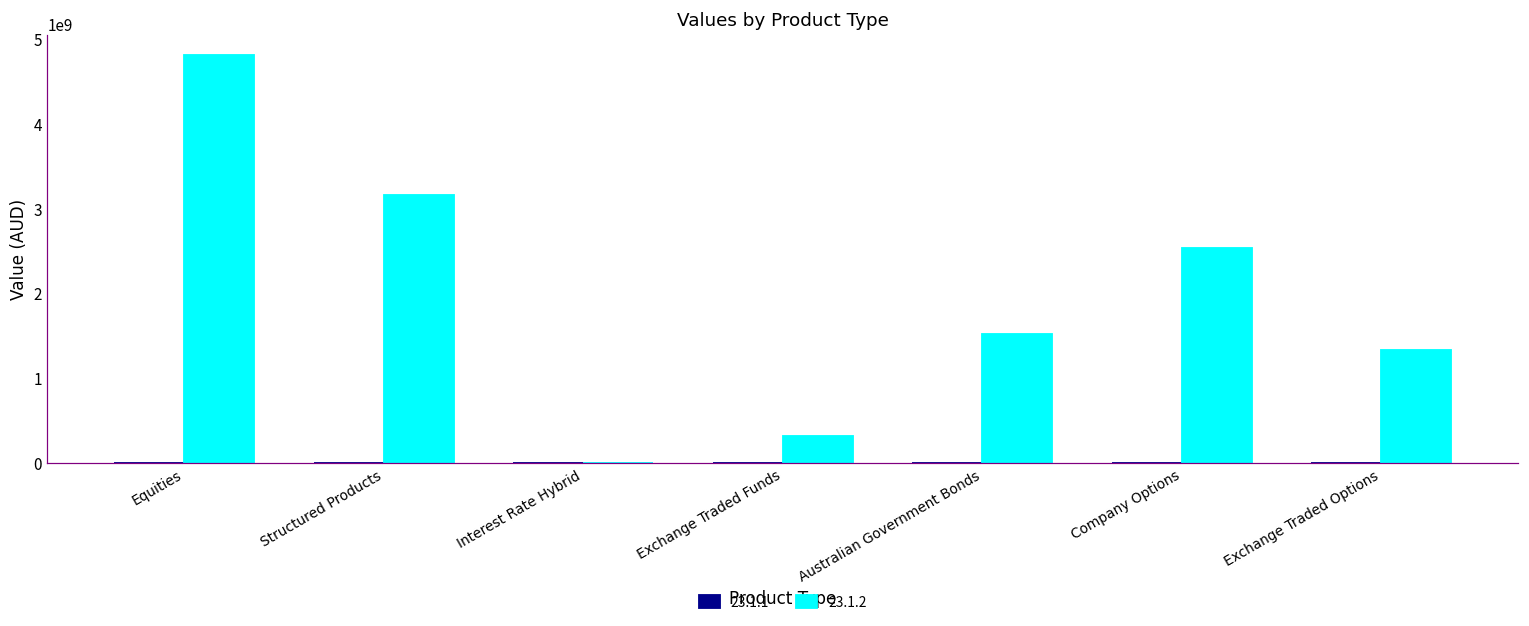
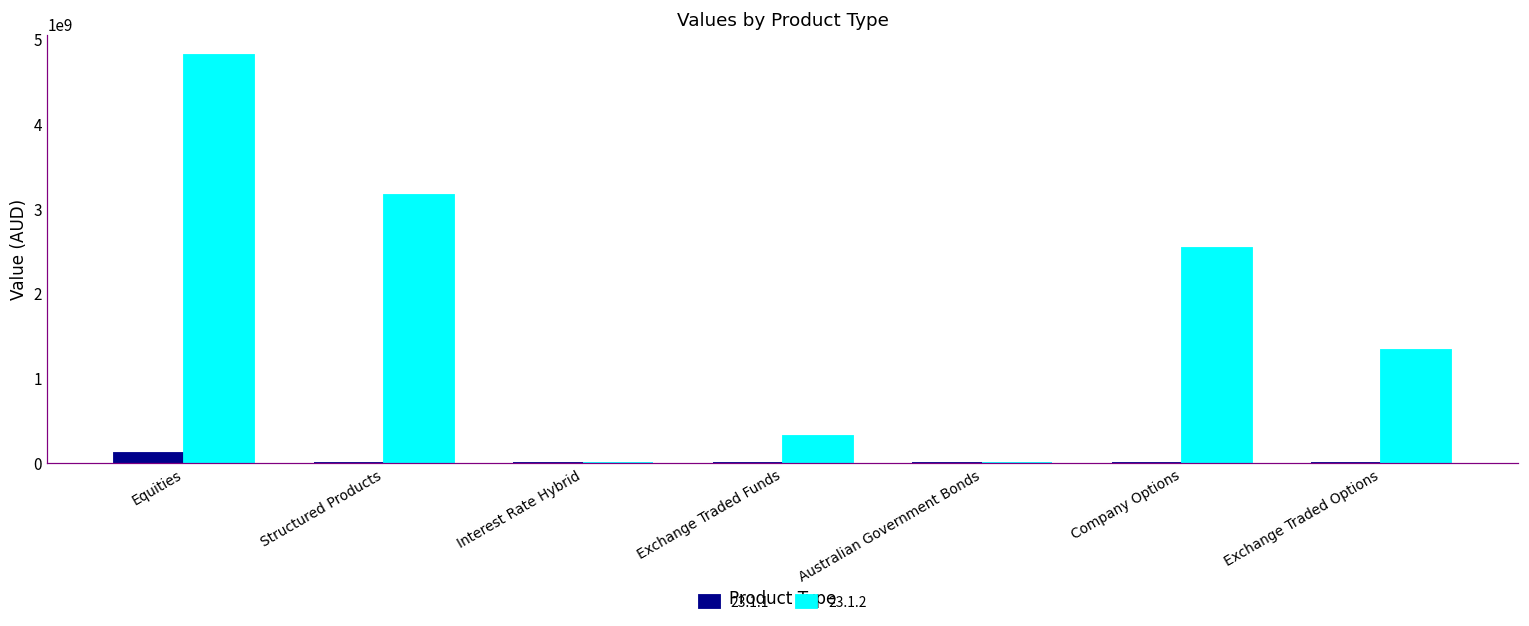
23.1.1, Equities: 0 -> 100000000
23.1.2, Australian Government Bonds: 1500000000 -> 0
